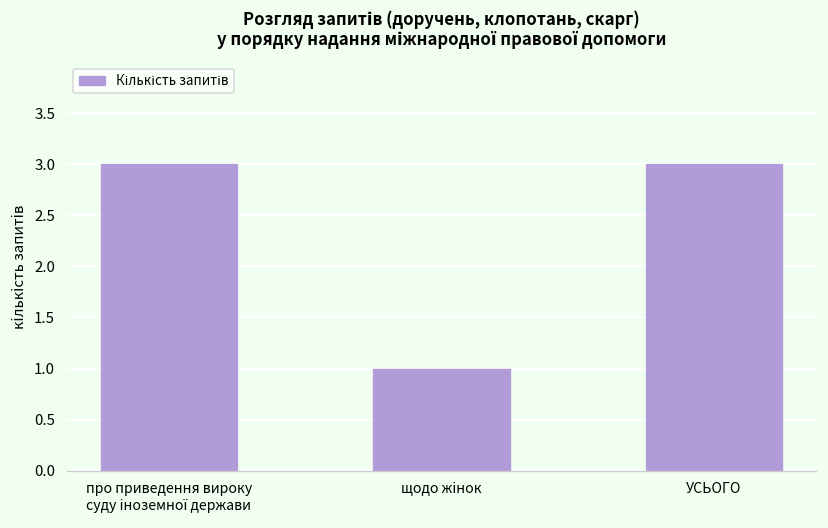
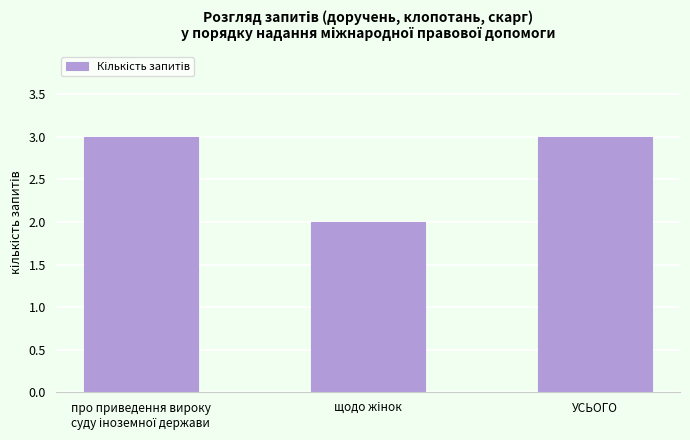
щодо жінок: 1 -> 2
